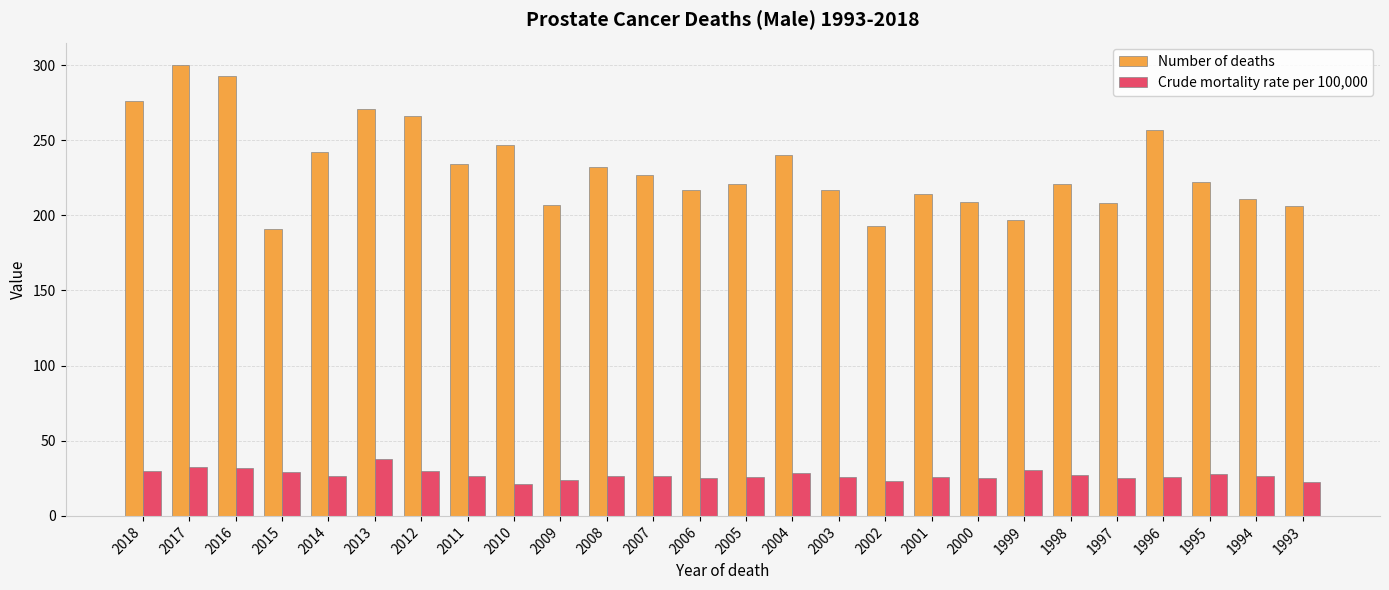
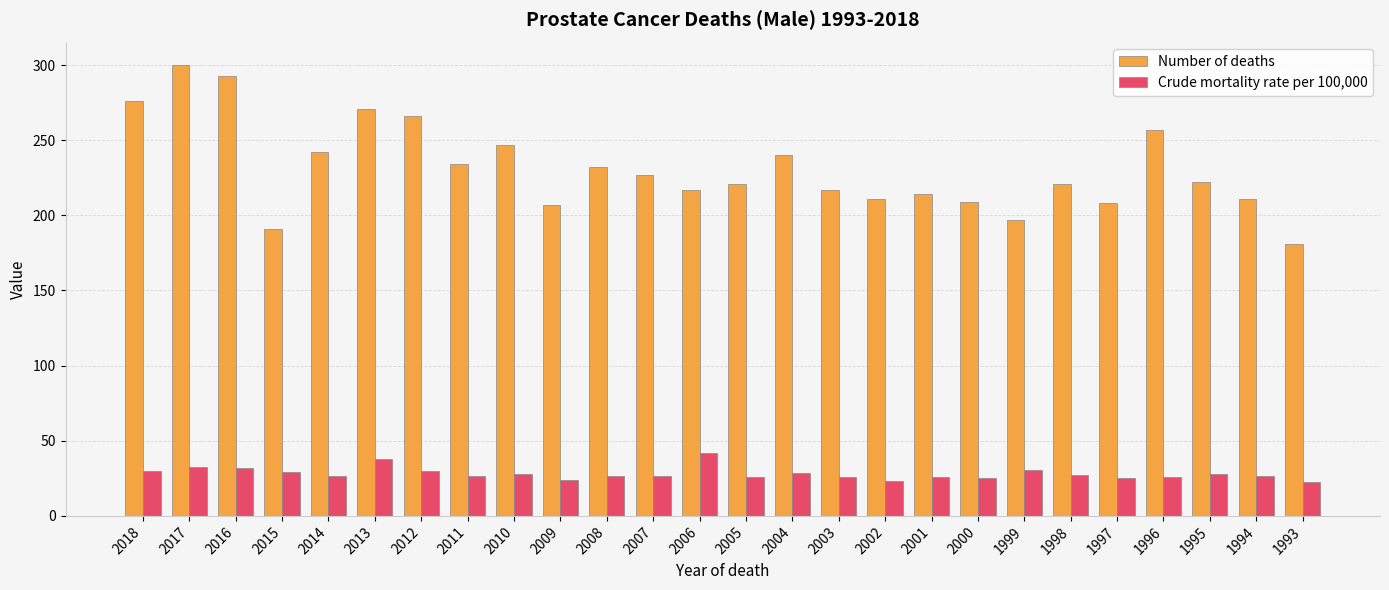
Crude mortality rate per 100,000, 2010: 21 -> 28
Crude mortality rate per 100,000, 2006: 25 -> 42
Number of deaths, 2002: 193 -> 211
Number of deaths, 1993: 206 -> 181
